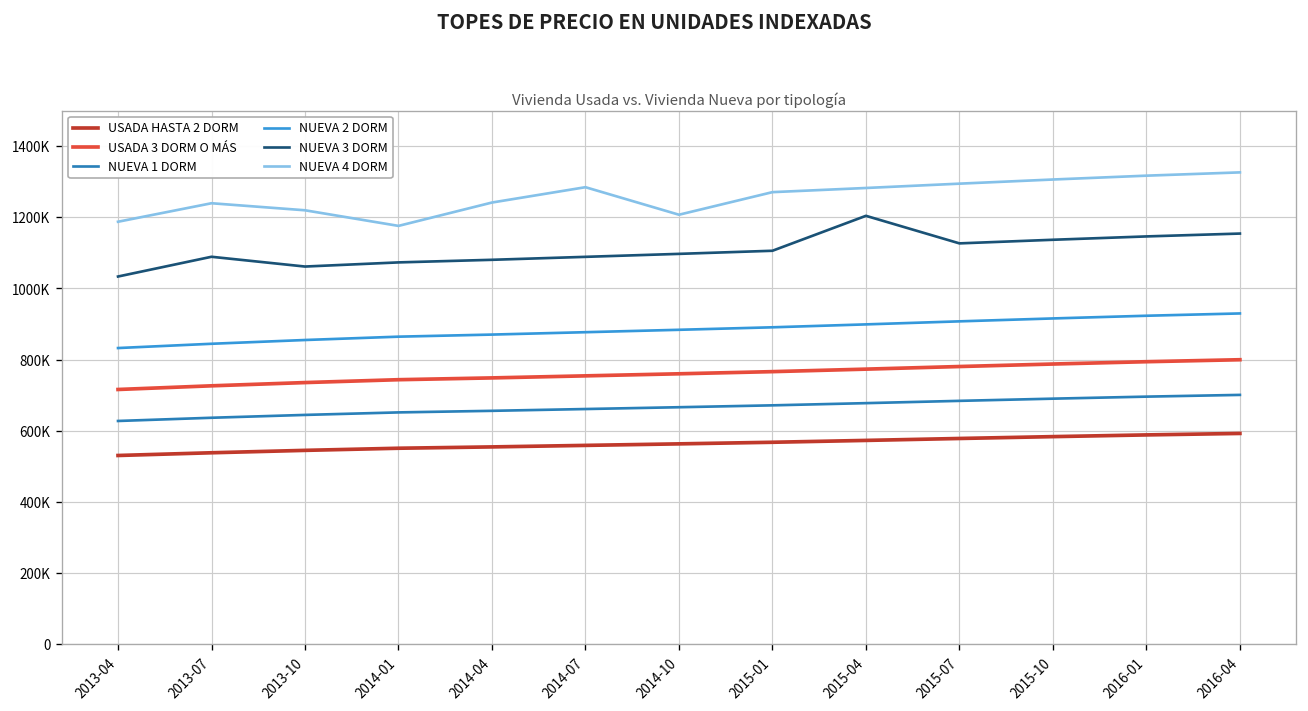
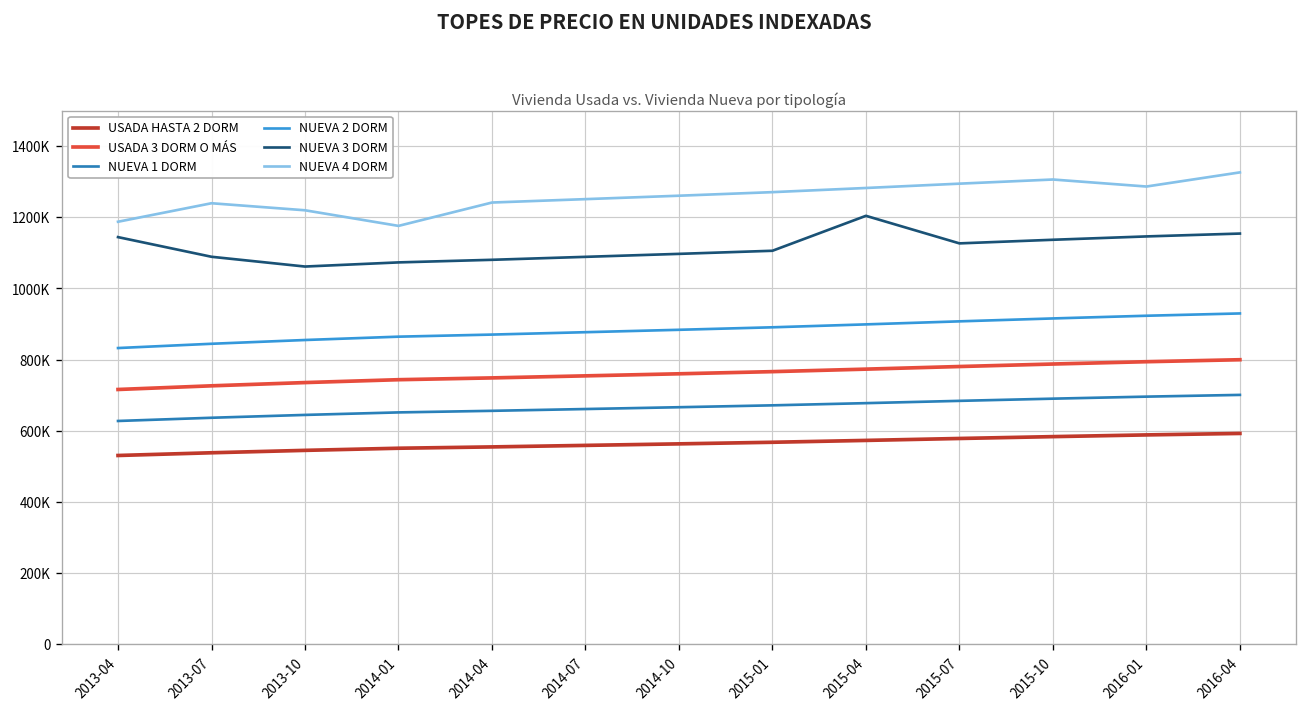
NUEVA 3 DORM, 2013-04: 1030000 -> 1140000
NUEVA 4 DORM, 2014-07: 1280000 -> 1250000
NUEVA 4 DORM, 2014-10: 1210000 -> 1260000
NUEVA 4 DORM, 2016-01: 1320000 -> 1290000
